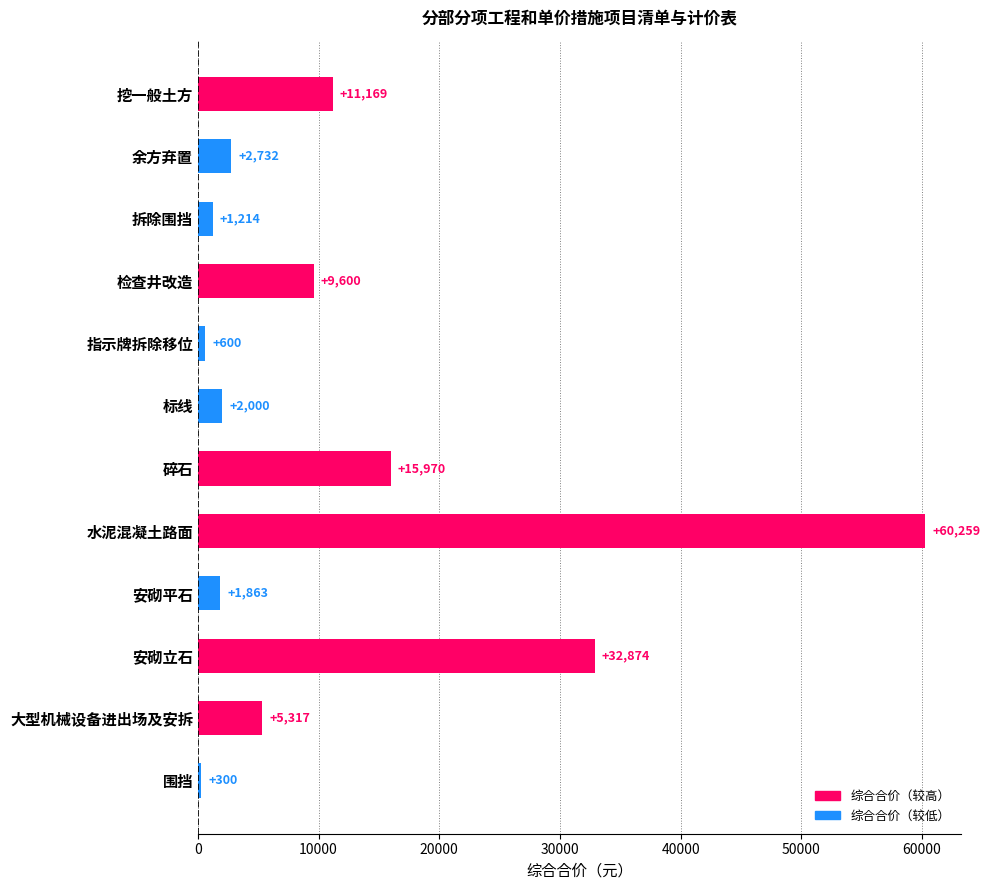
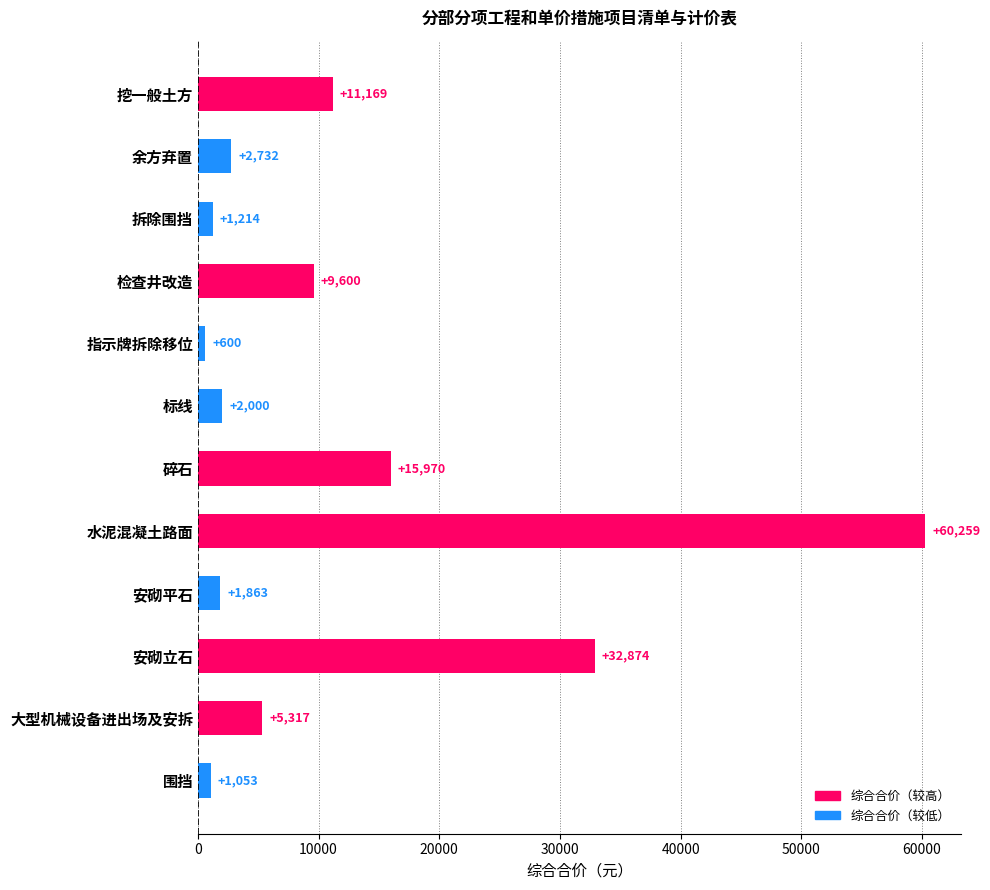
围挡: +300 -> +1,053
